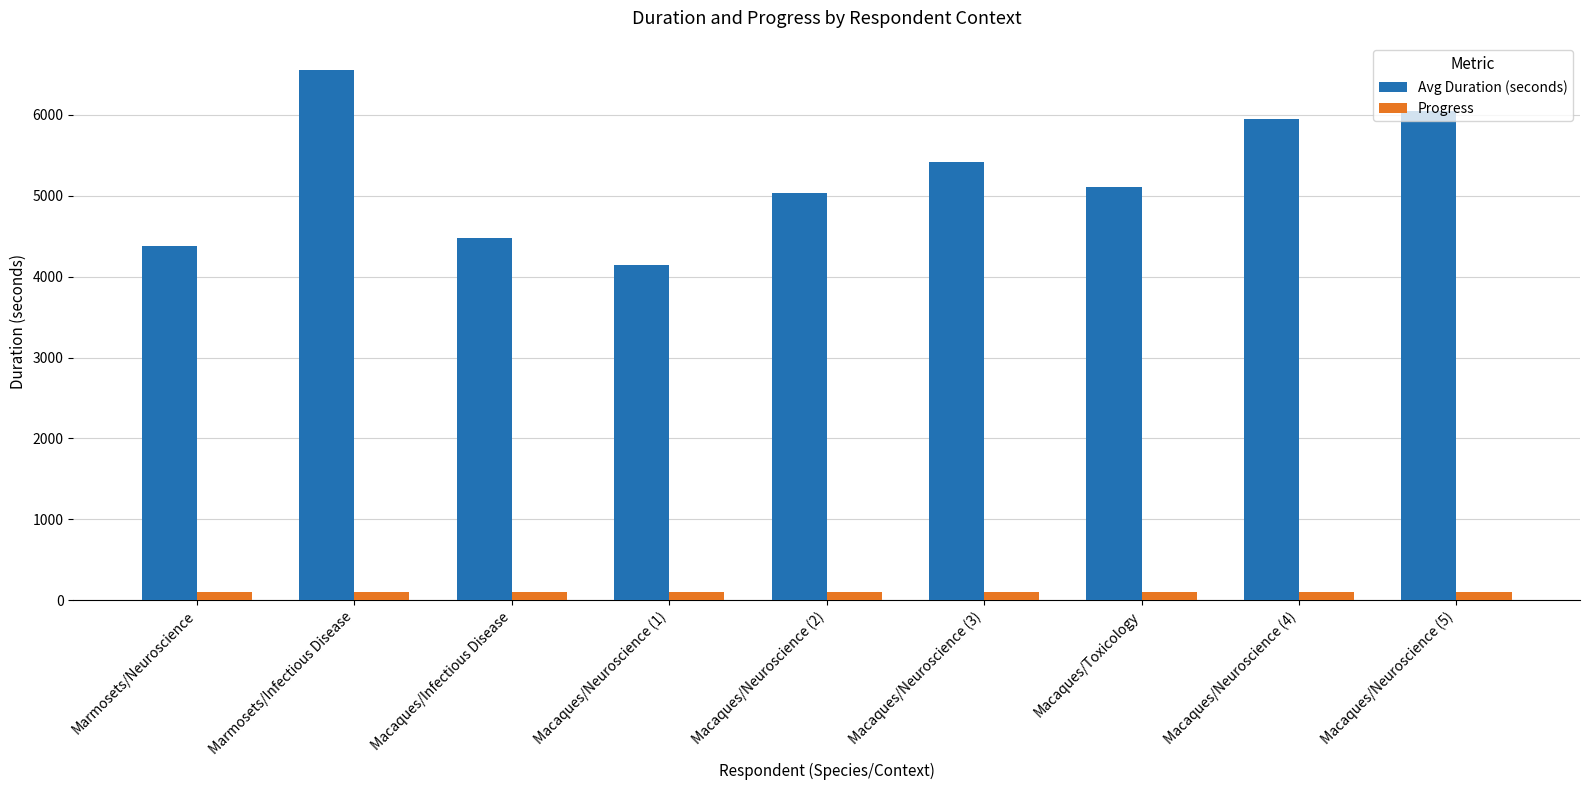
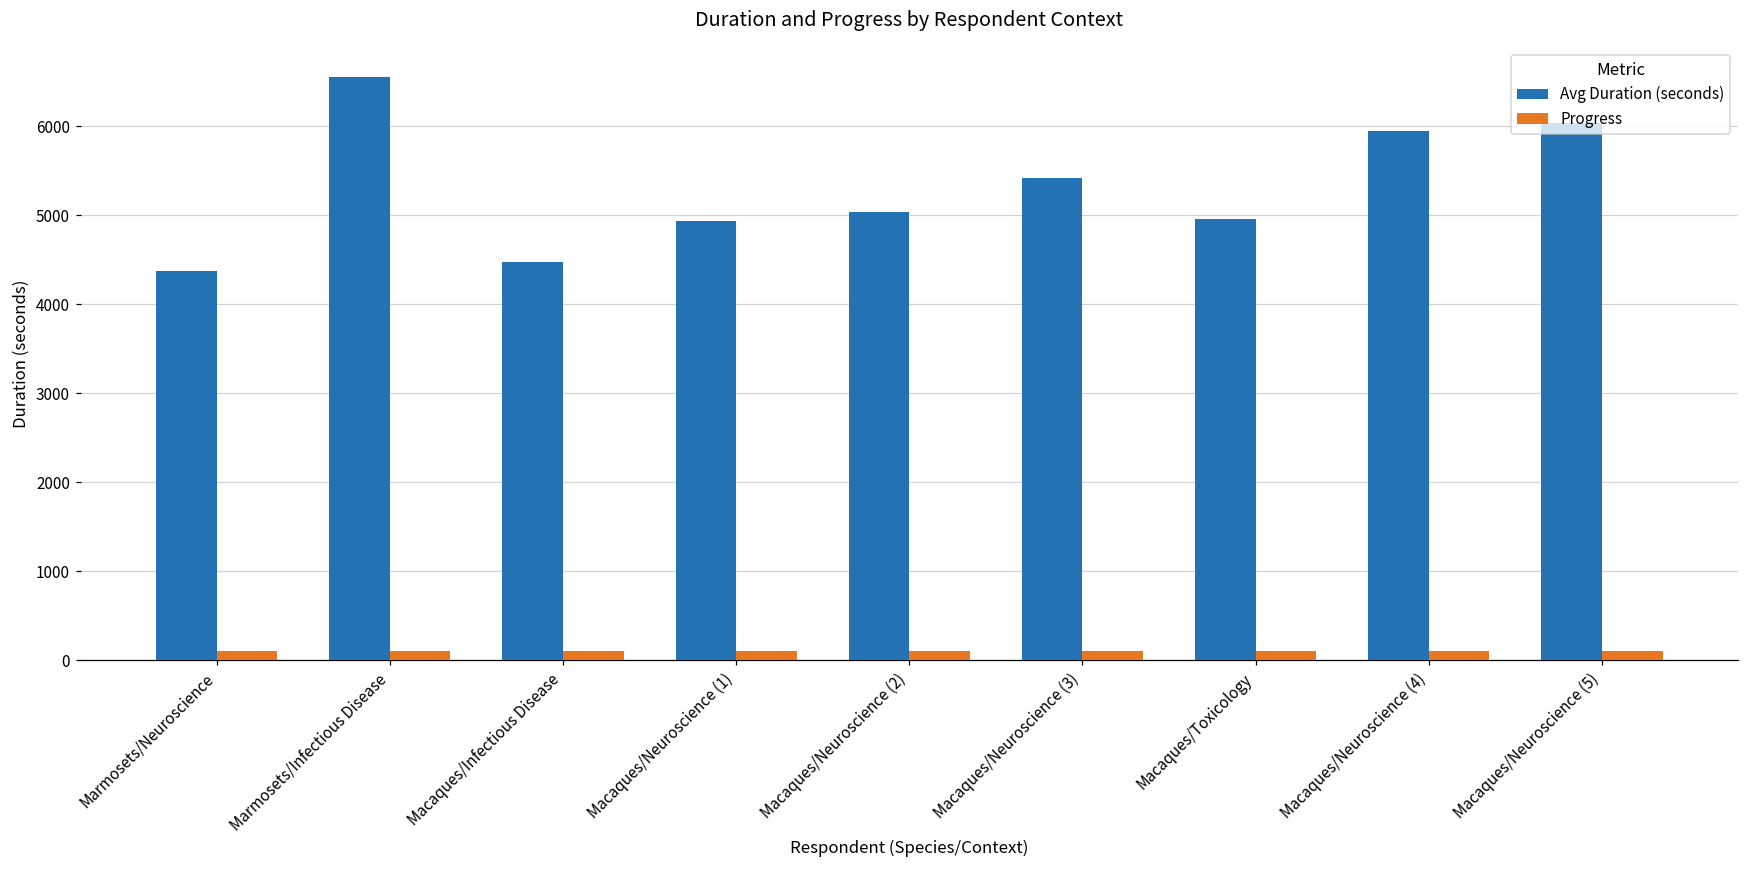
Avg Duration (seconds), Macaques/Neuroscience (1): 4100 -> 4900
Avg Duration (seconds), Macaques/Toxicology: 5100 -> 5000
